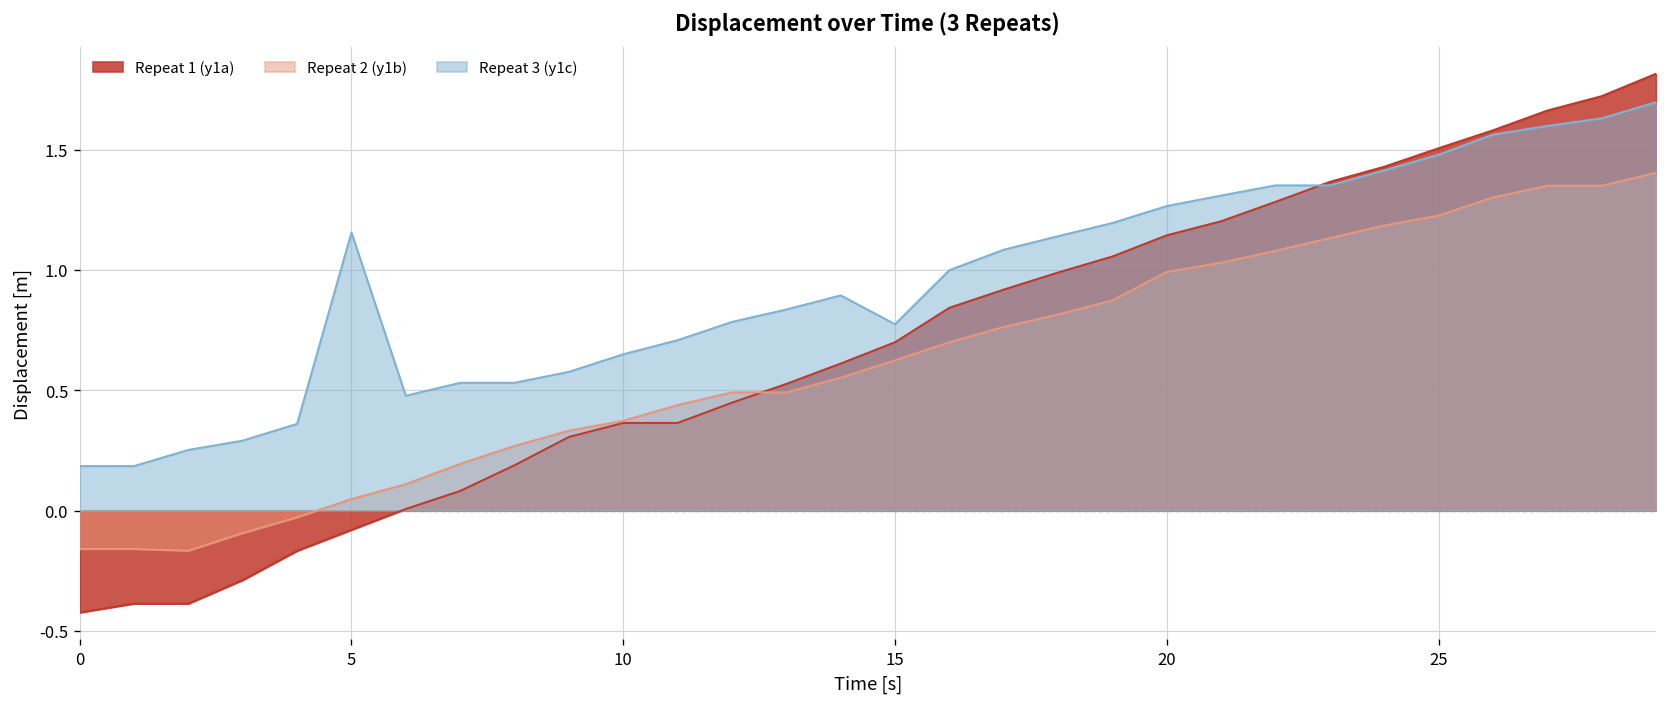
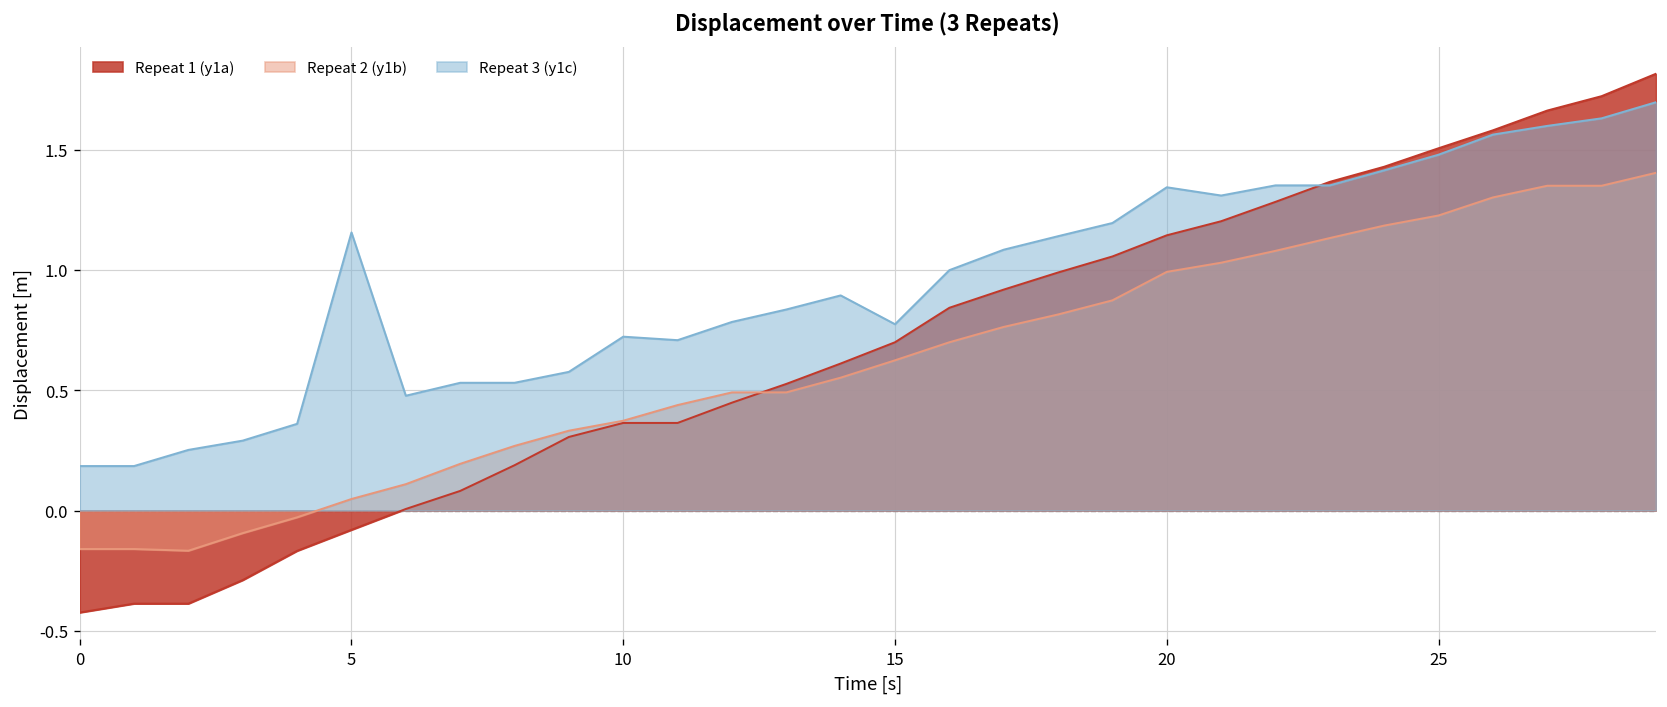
Repeat 3 (y1c), 10: 0.65 -> 0.72
Repeat 3 (y1c), 20: 1.27 -> 1.34
